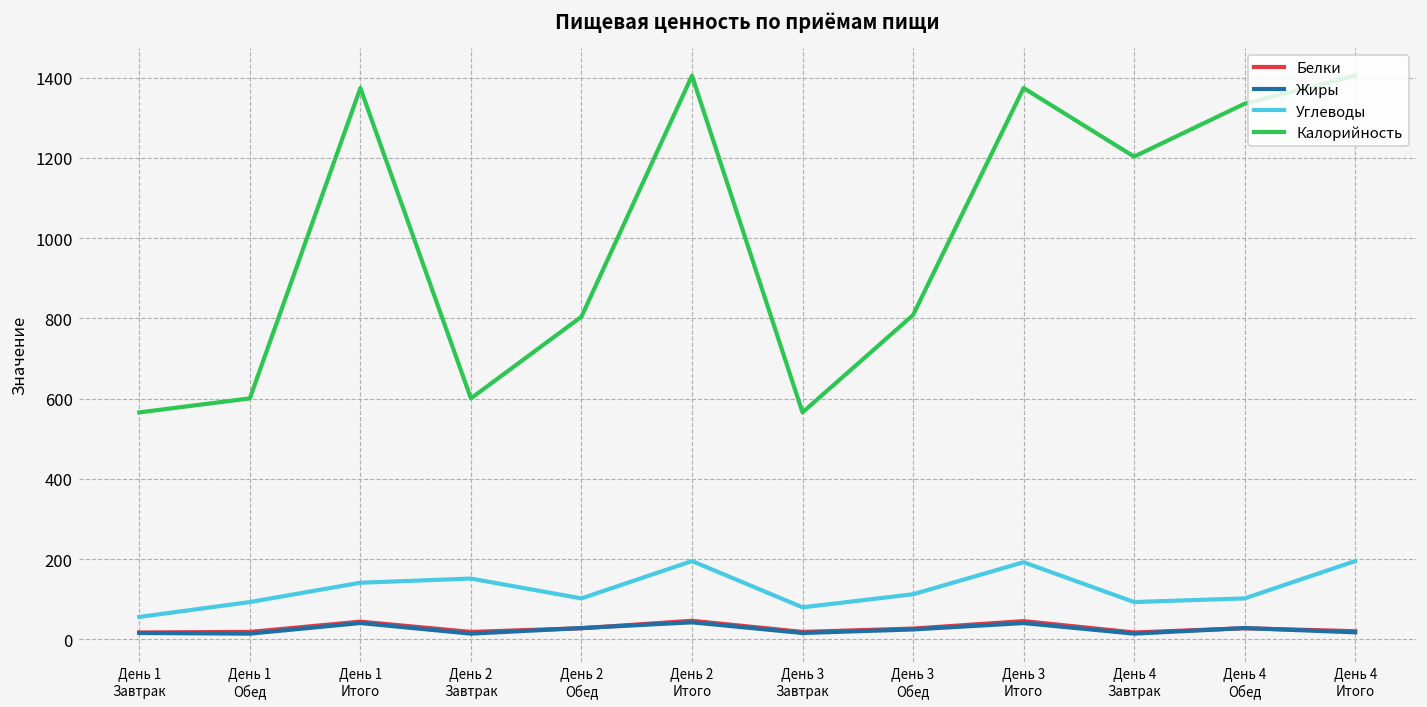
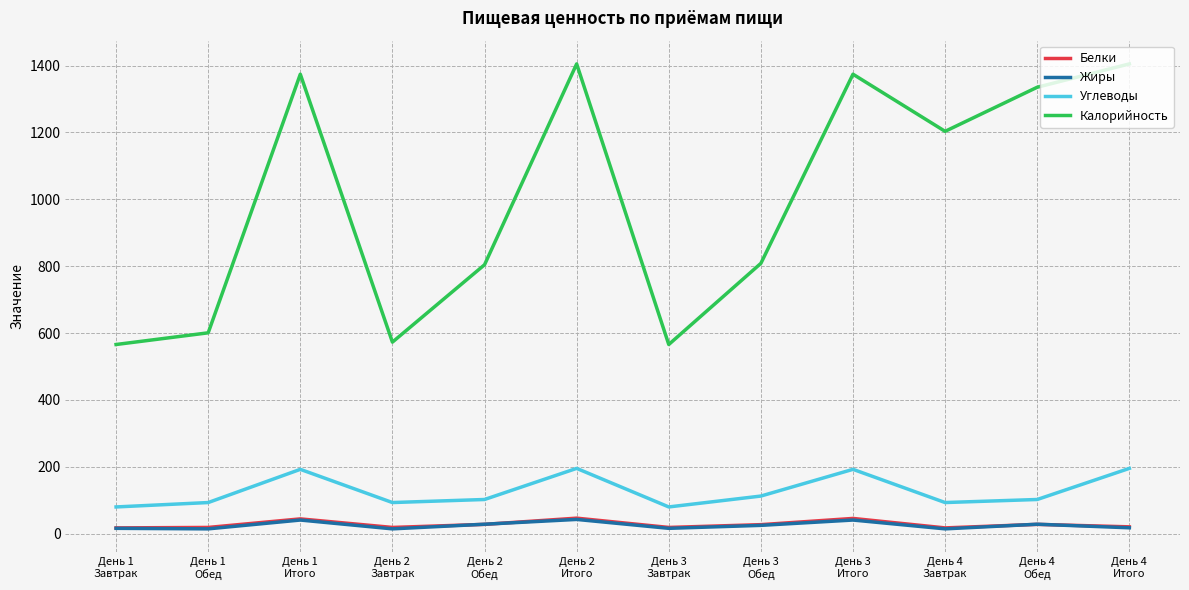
Углеводы, День 1 Завтрак: 60 -> 80
Углеводы, День 1 Итого: 140 -> 190
Углеводы, День 2 Завтрак: 150 -> 90
Калорийность, День 2 Завтрак: 600 -> 570
